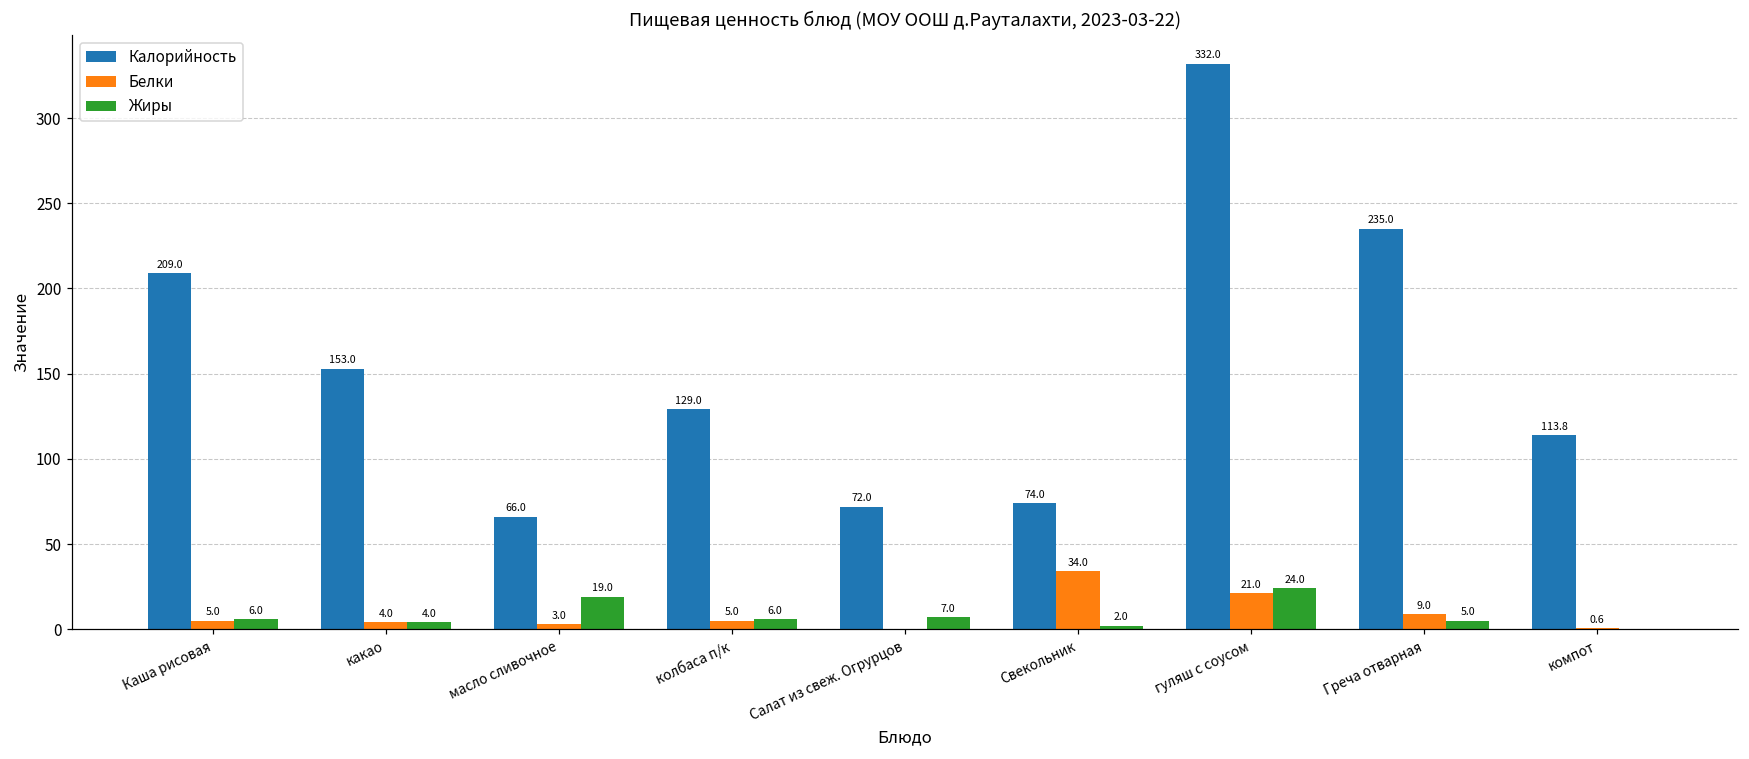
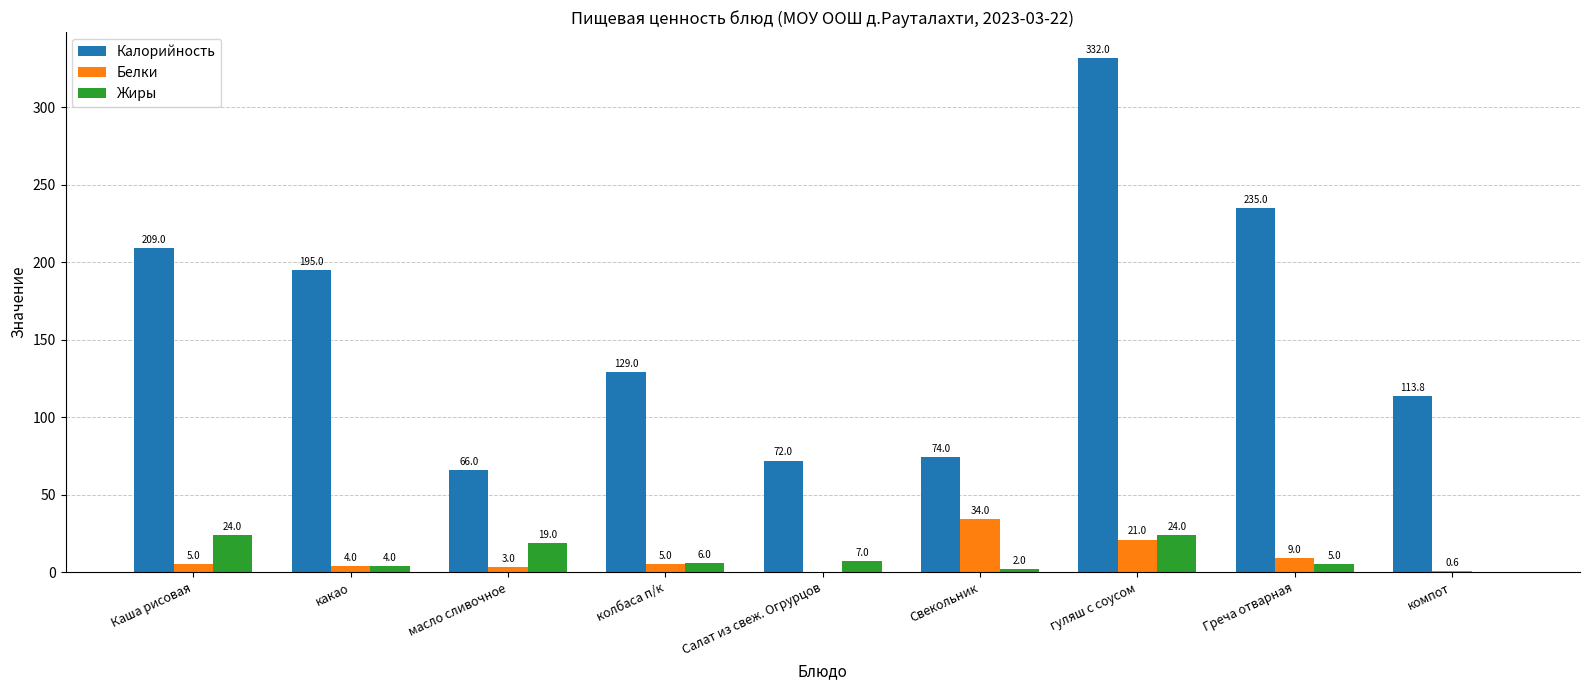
Жиры, Каша рисовая: 6.0 -> 24.0
Калорийность, какао: 153.0 -> 195.0
